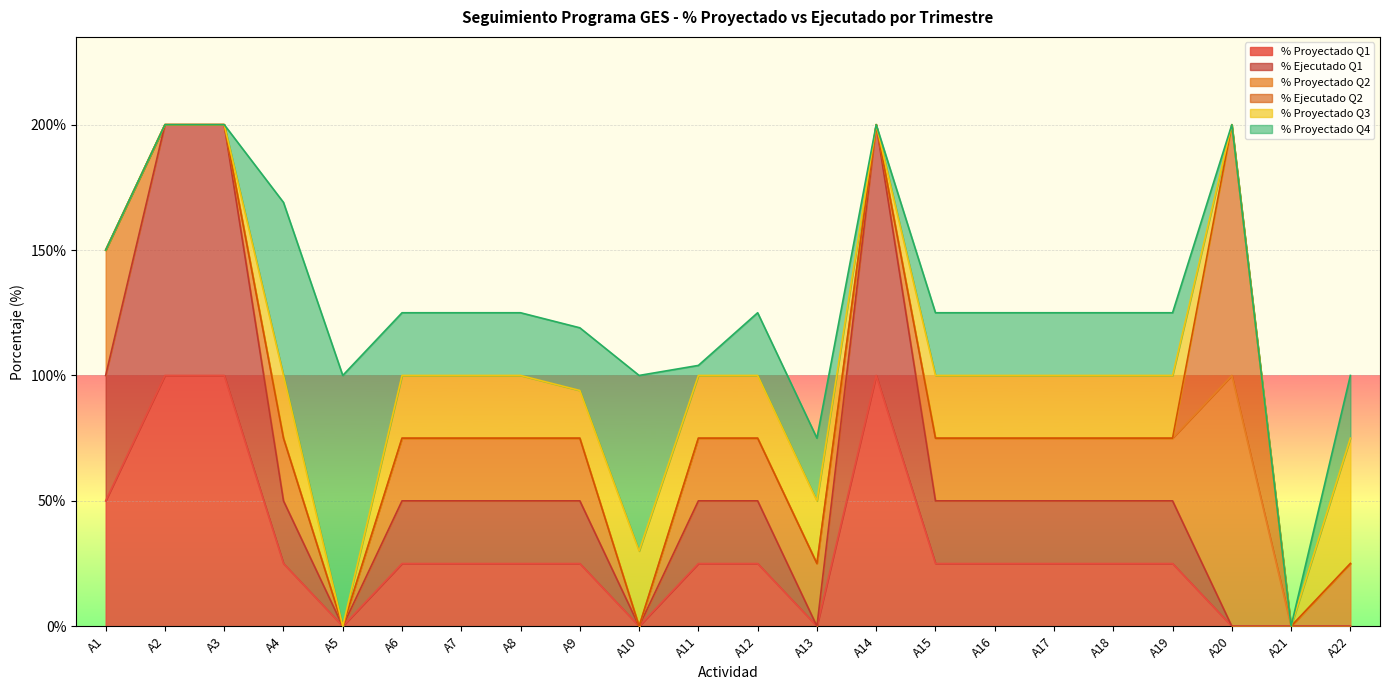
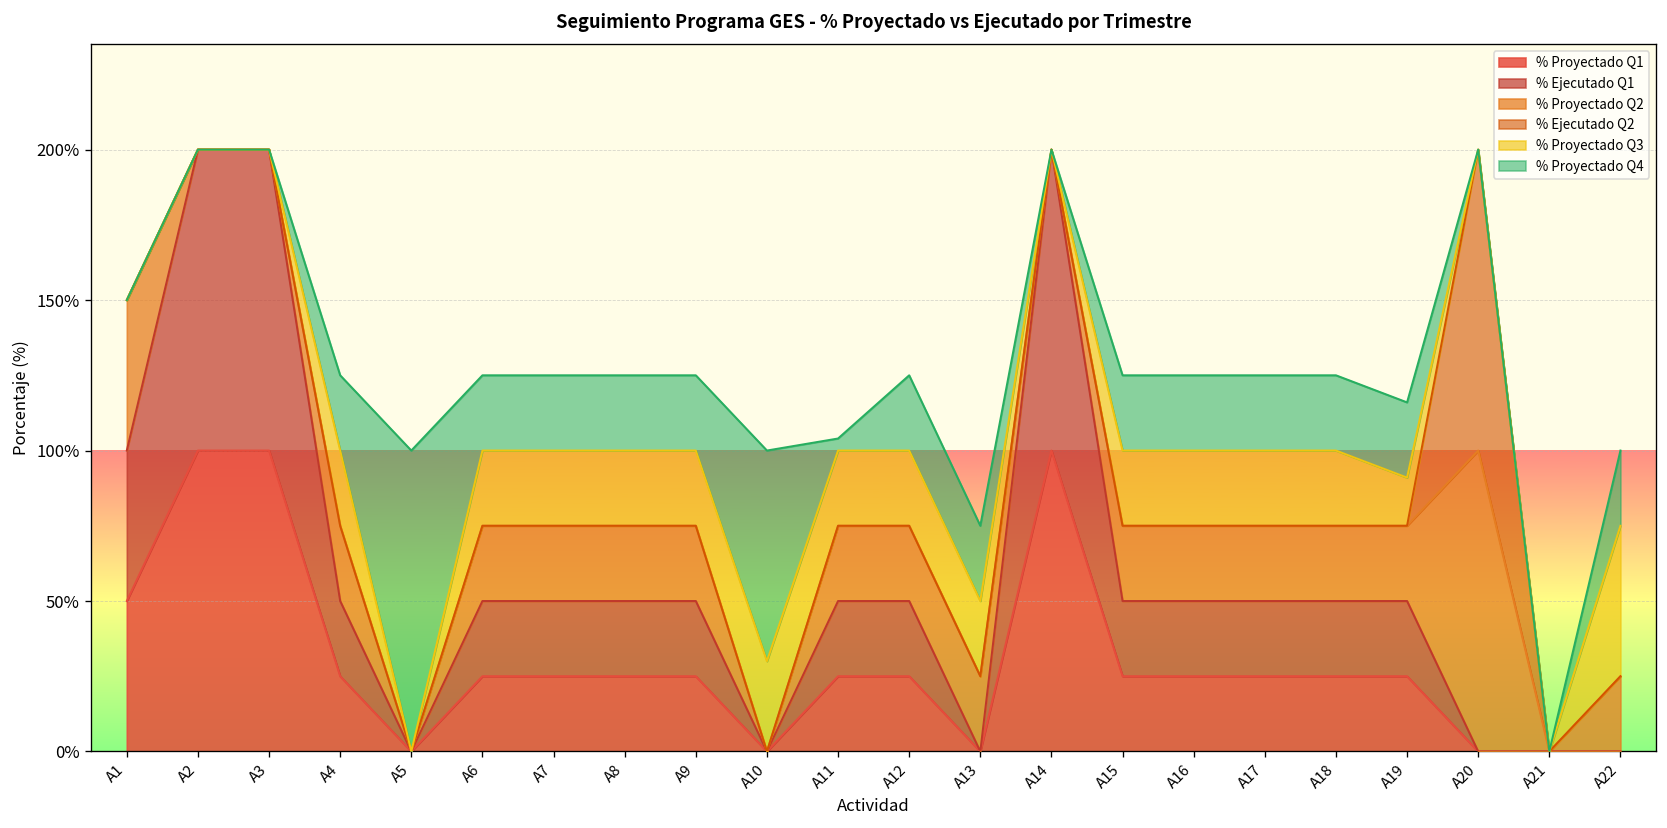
% Proyectado Q4, A4: 69% -> 25%
% Proyectado Q3, A9: 19% -> 25%
% Proyectado Q3, A19: 25% -> 16%
